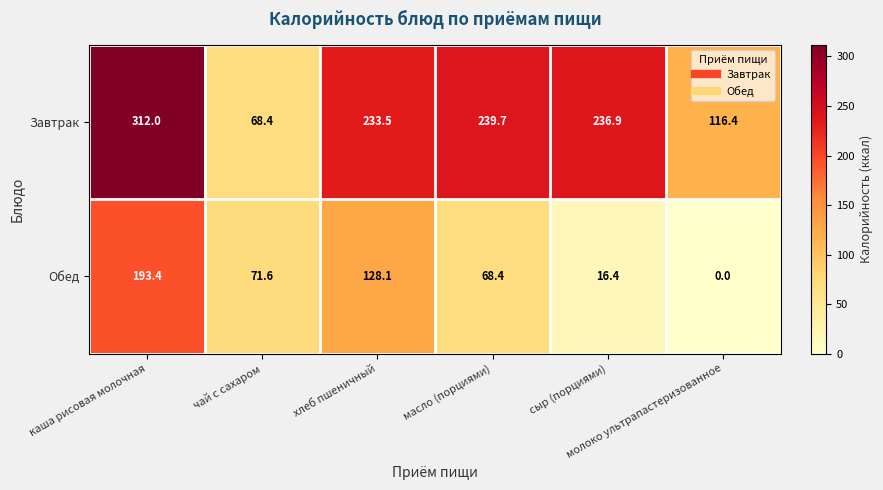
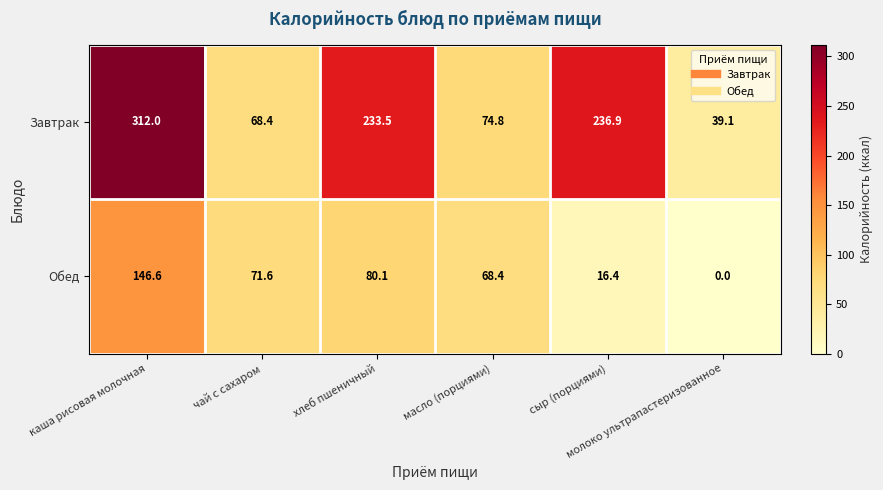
Завтрак, масло (порциями): 239.7 -> 74.8
Завтрак, молоко ультрапастеризованное: 116.4 -> 39.1
Обед, каша рисовая молочная: 193.4 -> 146.6
Обед, хлеб пшеничный: 128.1 -> 80.1
